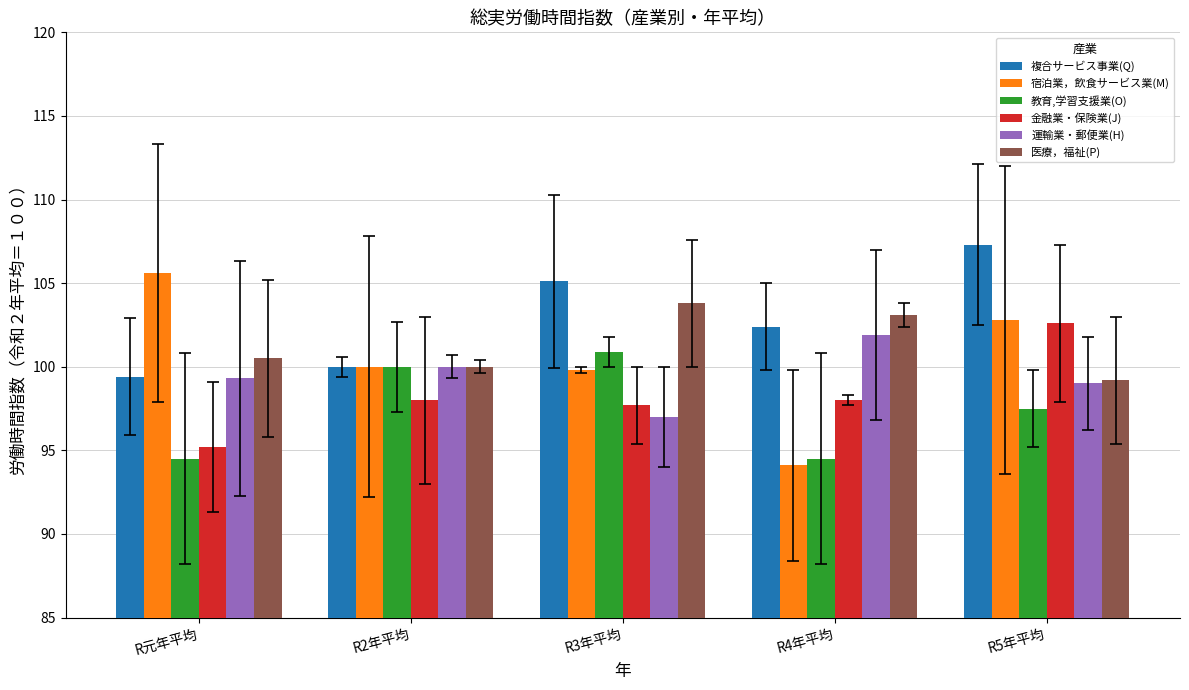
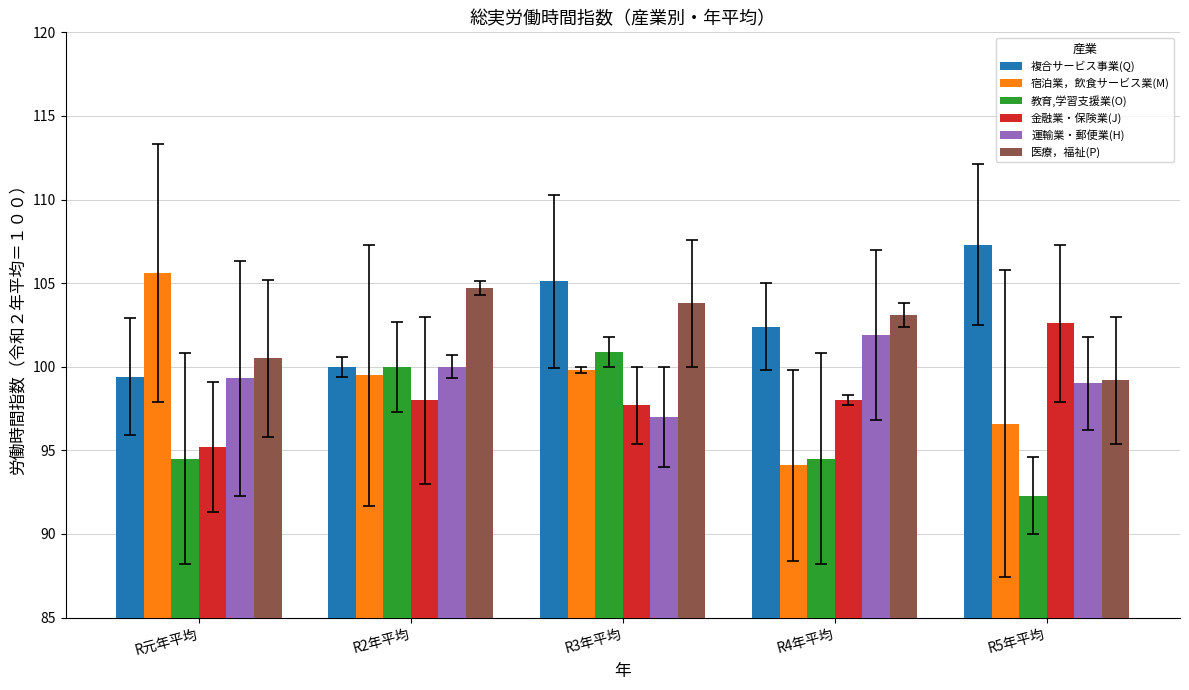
宿泊業，飲食サービス業(M), R2年平均: 100.0 -> 99.5
医療，福祉(P), R2年平均: 100.0 -> 104.7
宿泊業，飲食サービス業(M), R5年平均: 102.8 -> 96.6
教育,学習支援業(O), R5年平均: 97.5 -> 92.3
